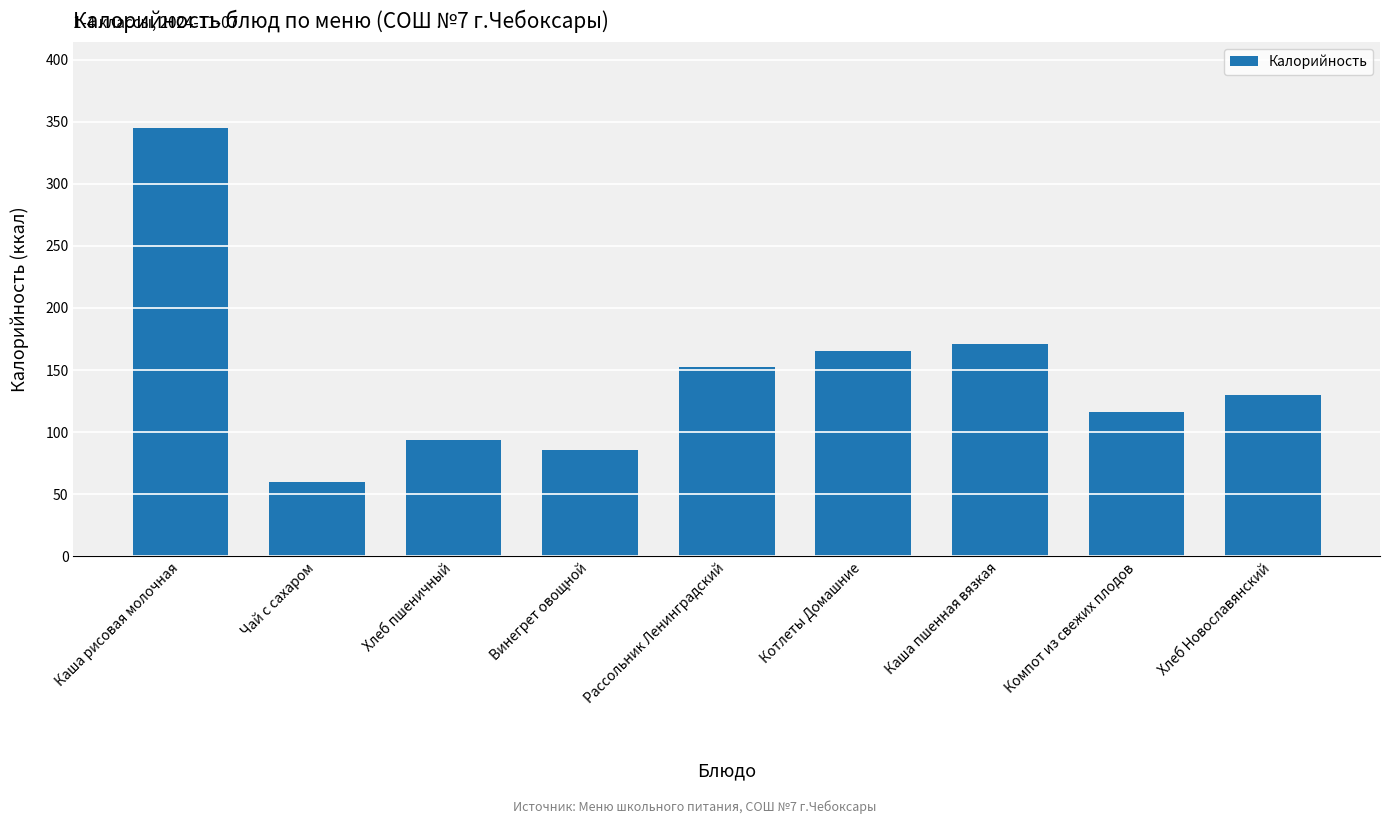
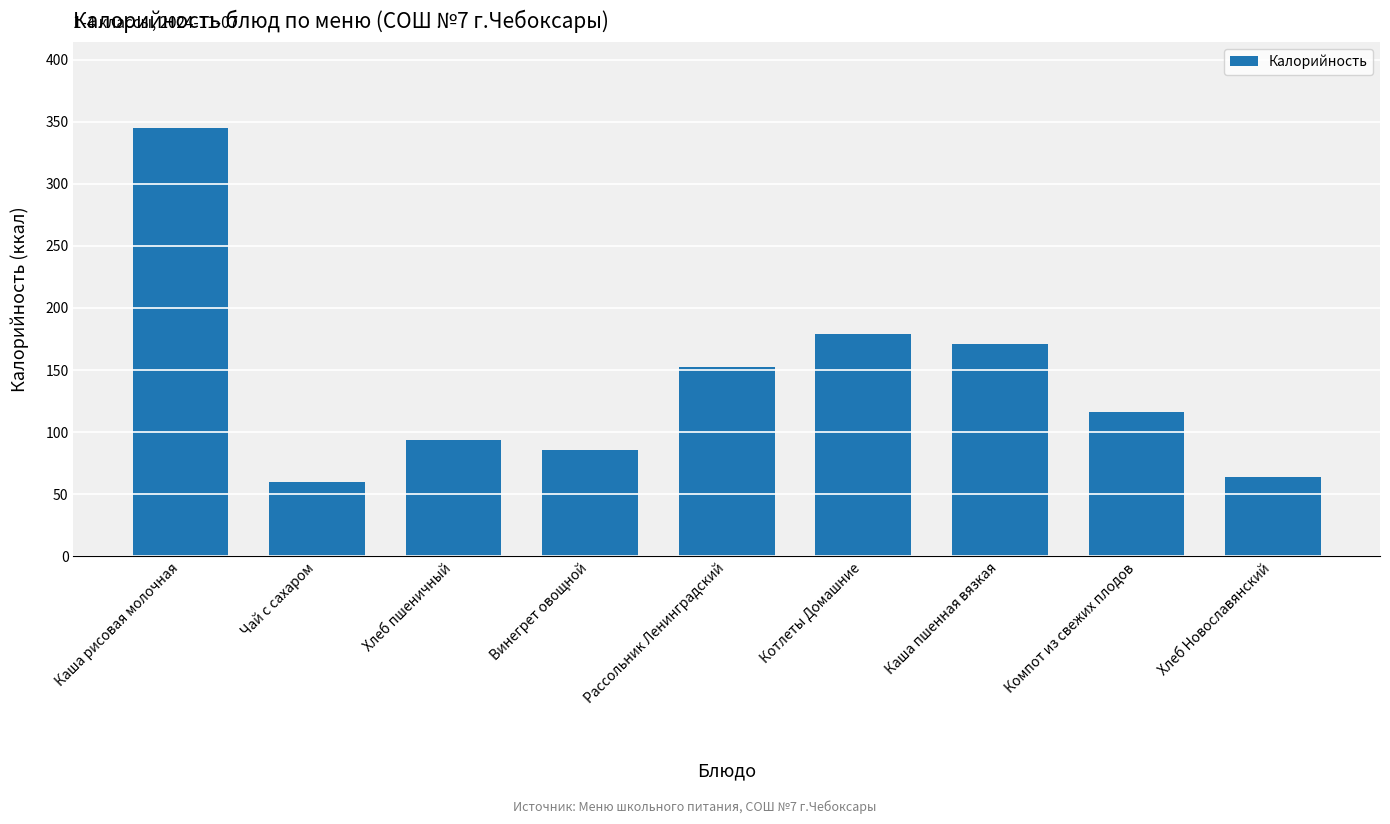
Котлеты Домашние: 165 -> 179
Хлеб Новославянский: 130 -> 64
